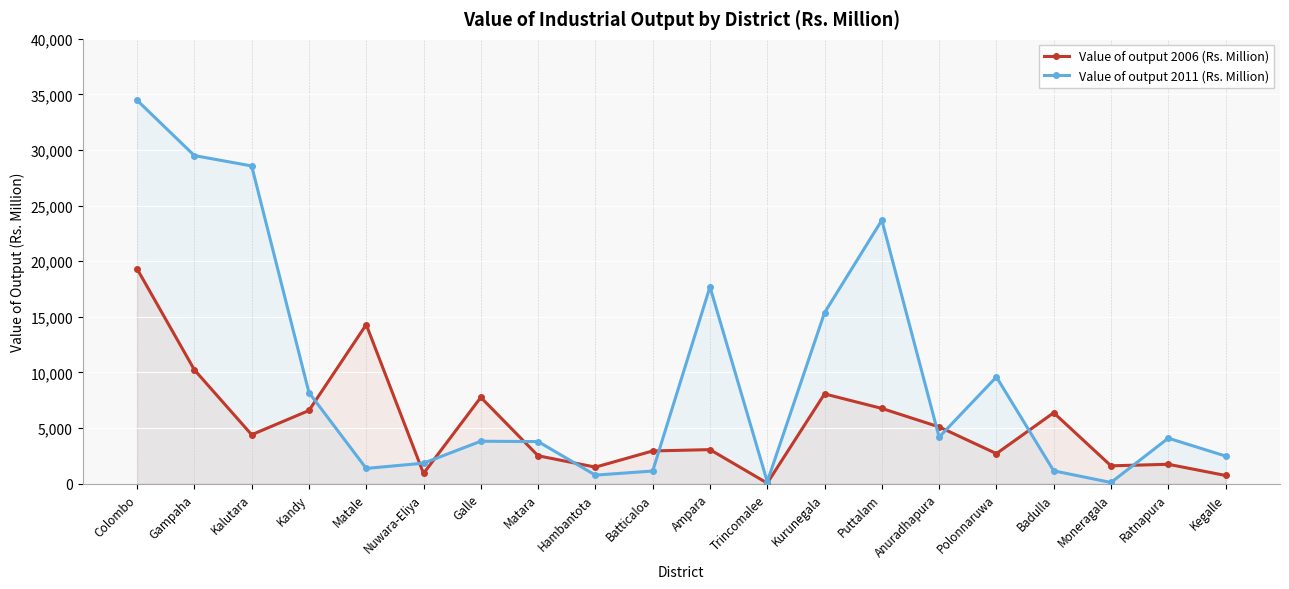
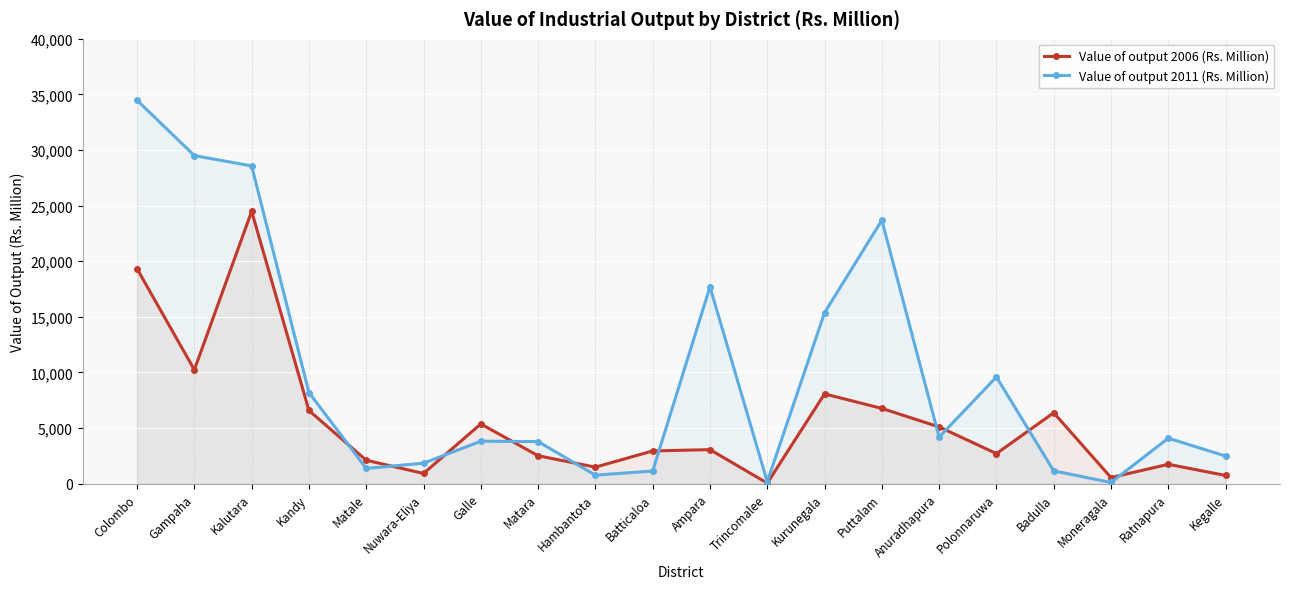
Value of output 2006 (Rs. Million), Kalutara: 4,400 -> 24,500
Value of output 2006 (Rs. Million), Matale: 14,300 -> 2,100
Value of output 2006 (Rs. Million), Galle: 7,800 -> 5,400
Value of output 2006 (Rs. Million), Moneragala: 1,600 -> 600
